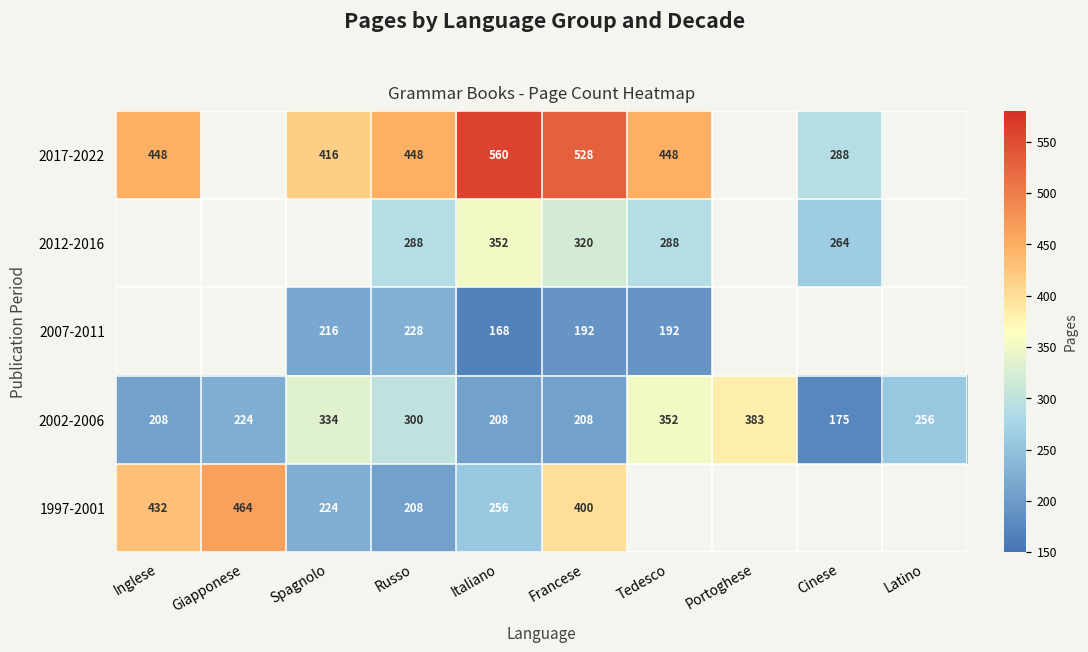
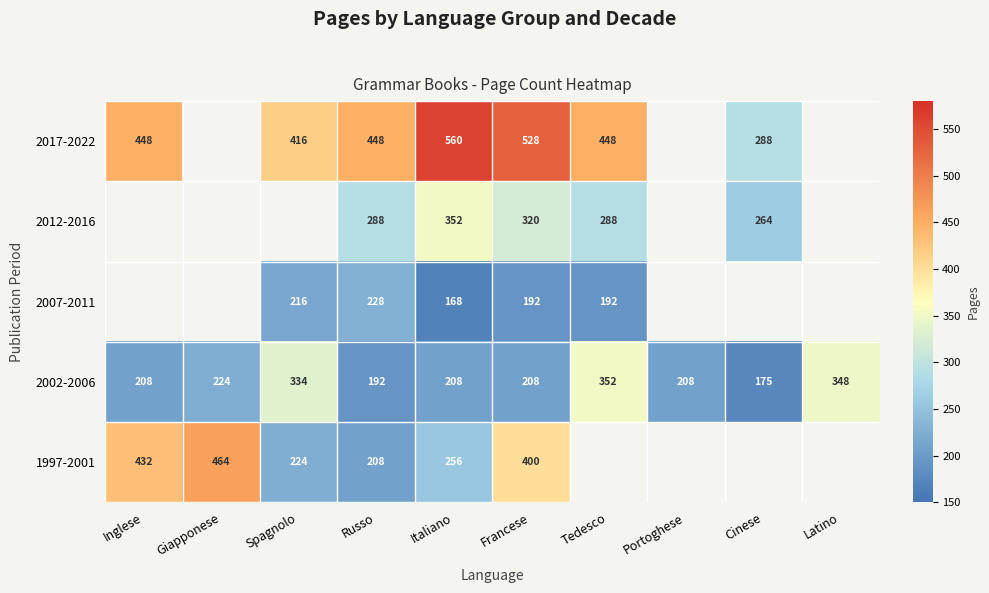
2002-2006, Russo: 300 -> 192
2002-2006, Portoghese: 383 -> 208
2002-2006, Latino: 256 -> 348
